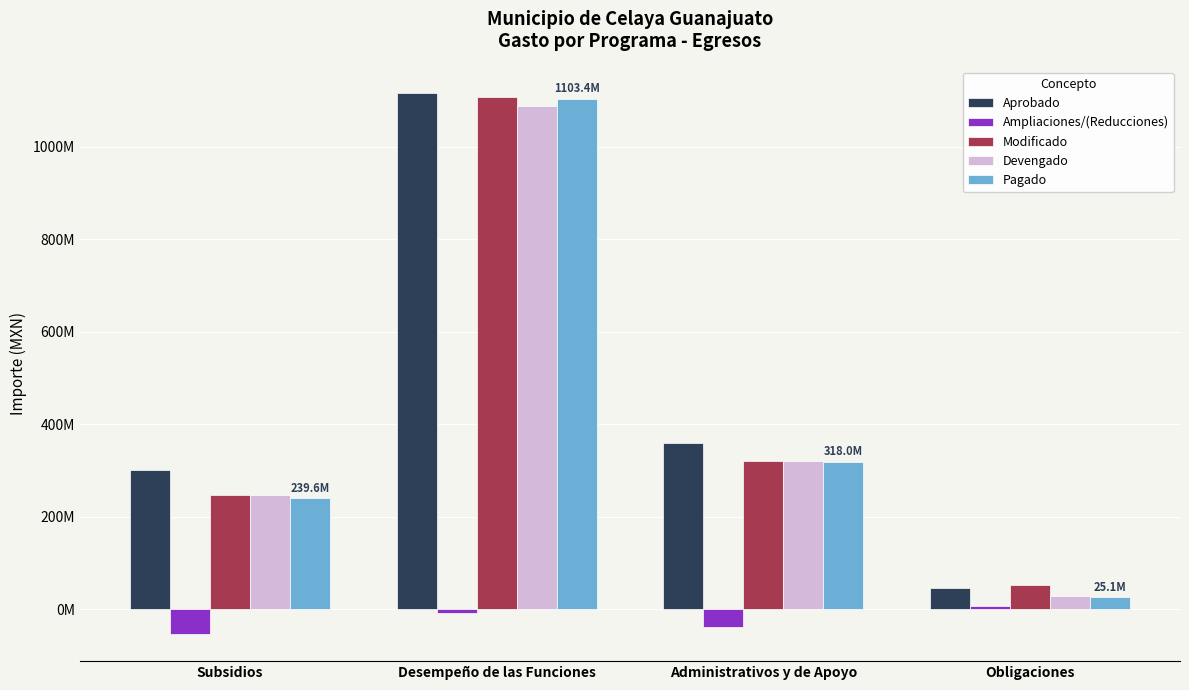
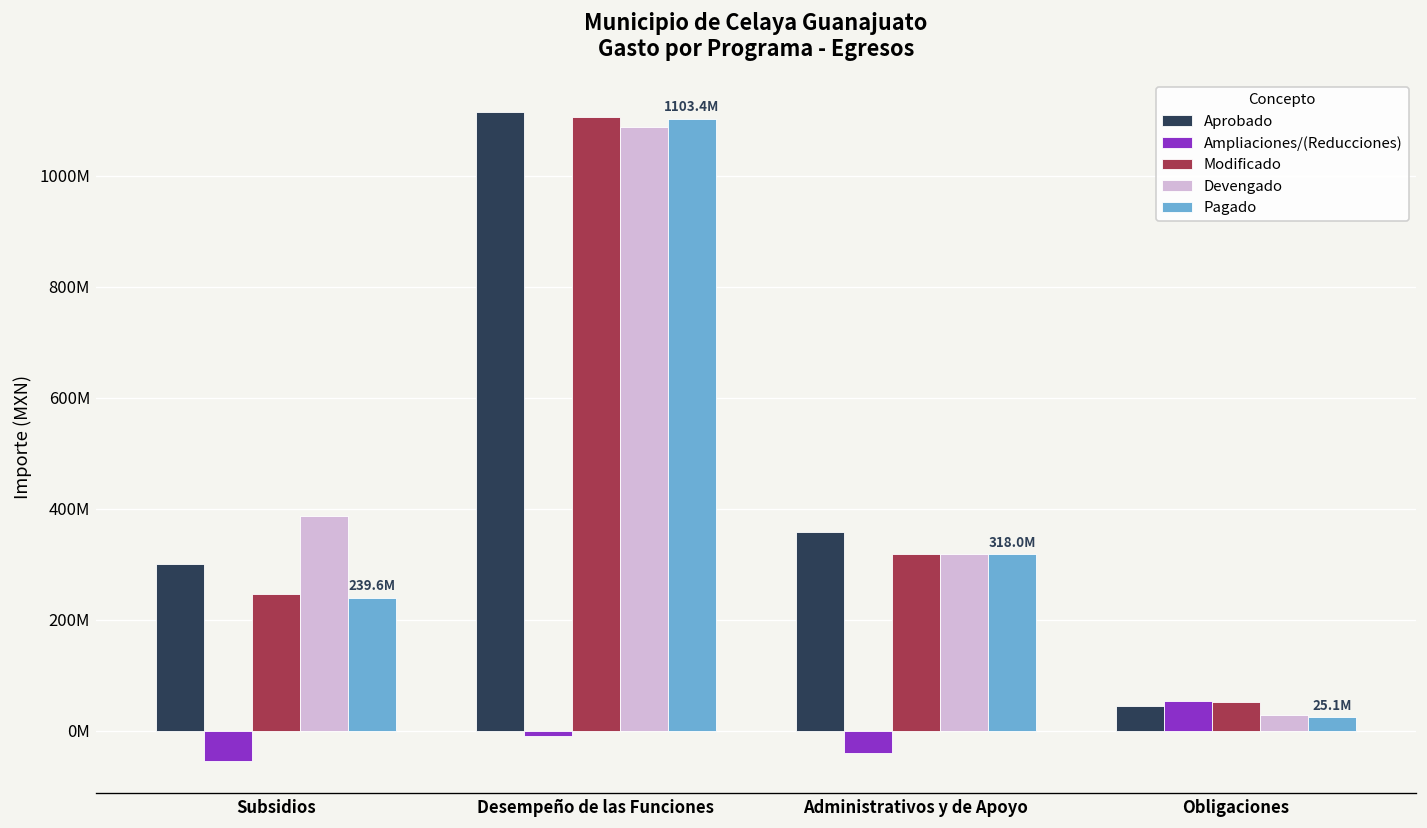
Devengado, Subsidios: 250000000 -> 390000000
Ampliaciones/(Reducciones), Obligaciones: 10000000 -> 50000000
